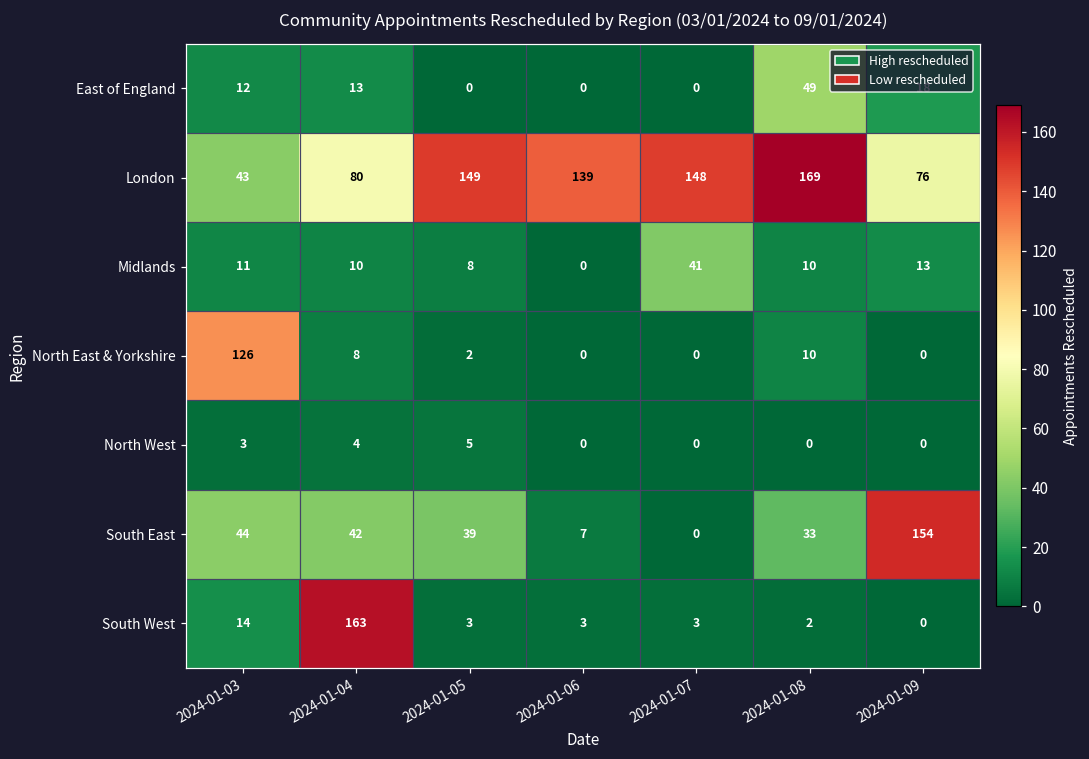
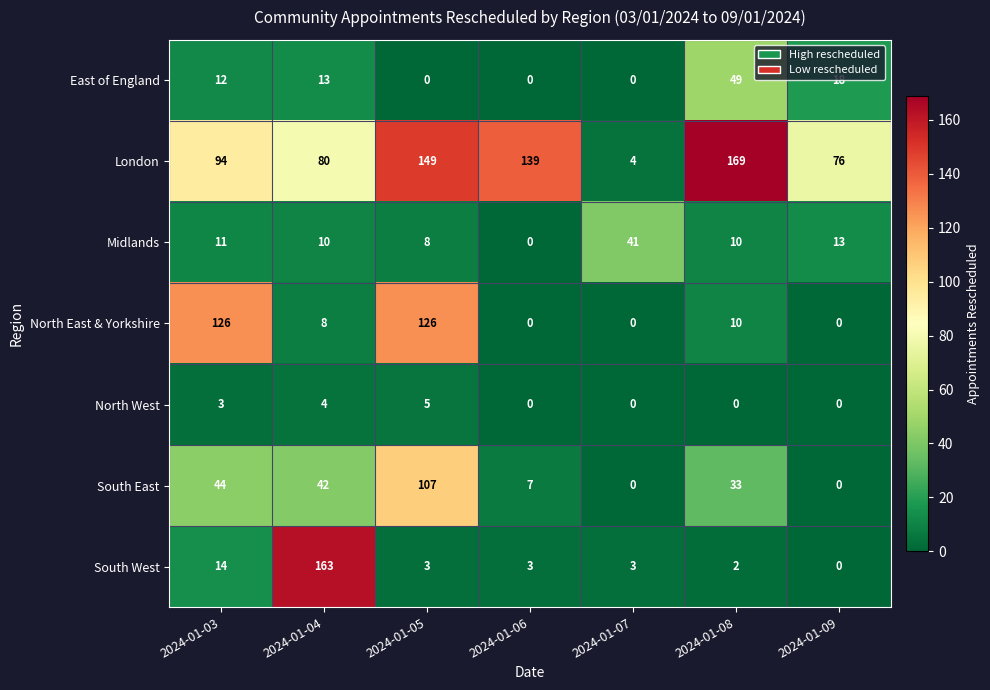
London, 2024-01-03: 43 -> 94
London, 2024-01-07: 148 -> 4
North East & Yorkshire, 2024-01-05: 2 -> 126
South East, 2024-01-05: 39 -> 107
South East, 2024-01-09: 154 -> 0
